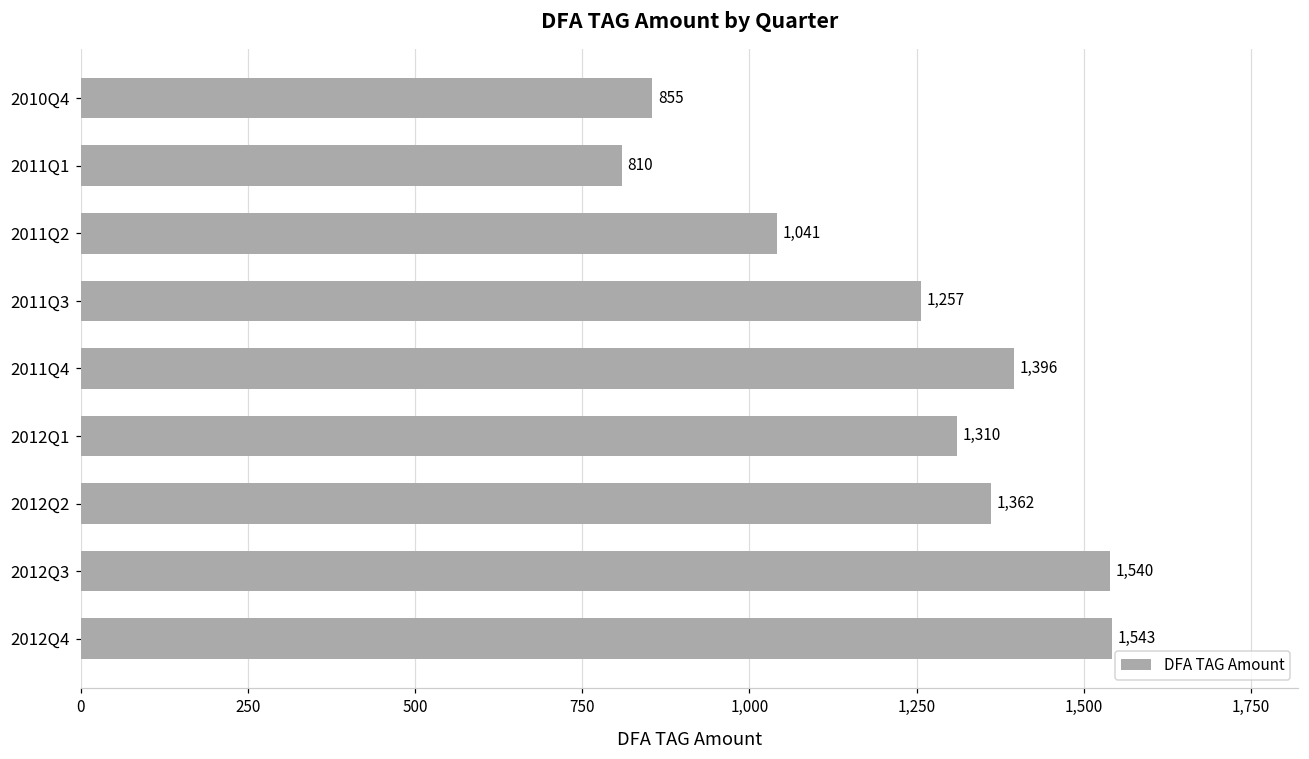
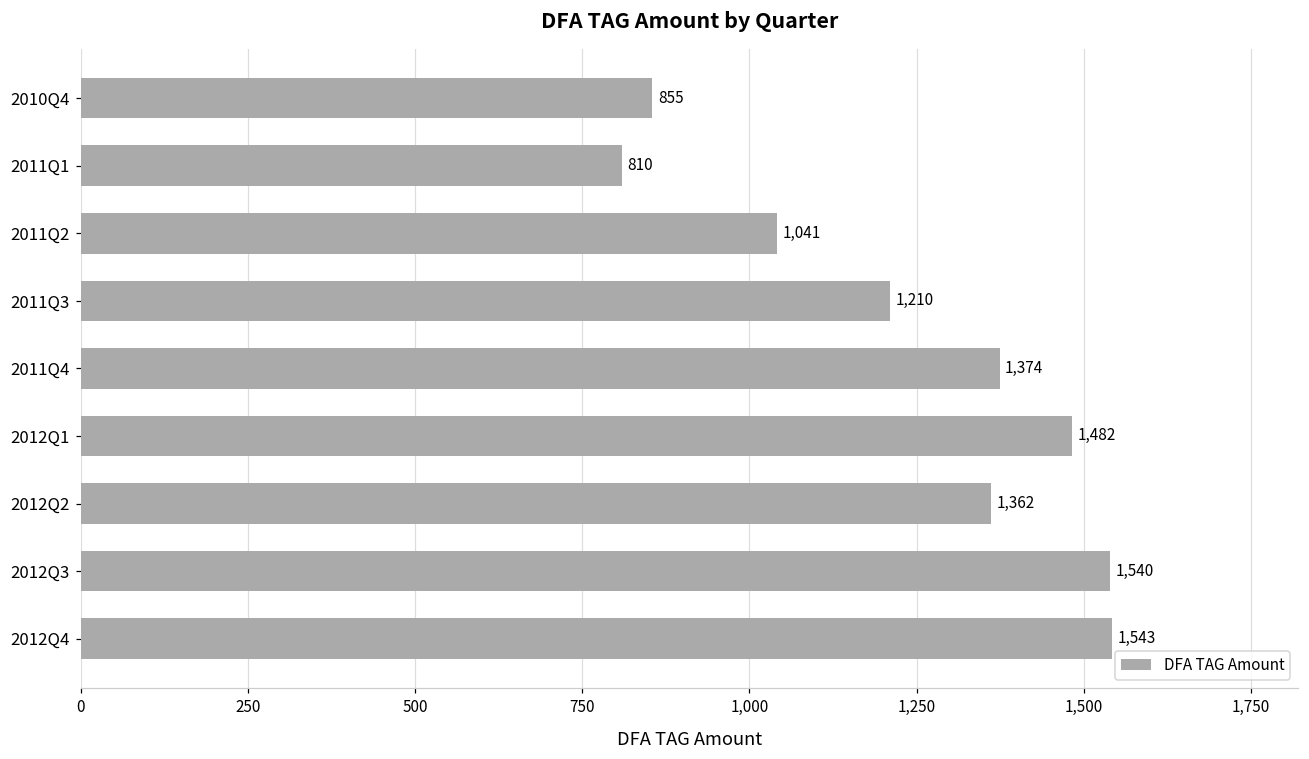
2011Q3: 1,257 -> 1,210
2011Q4: 1,396 -> 1,374
2012Q1: 1,310 -> 1,482
